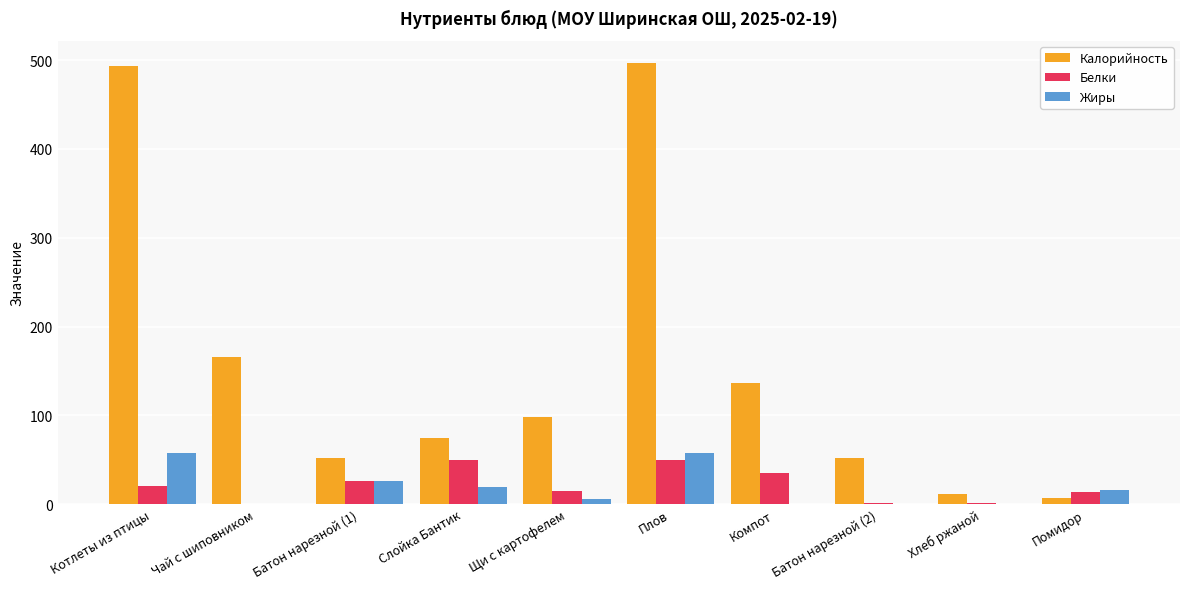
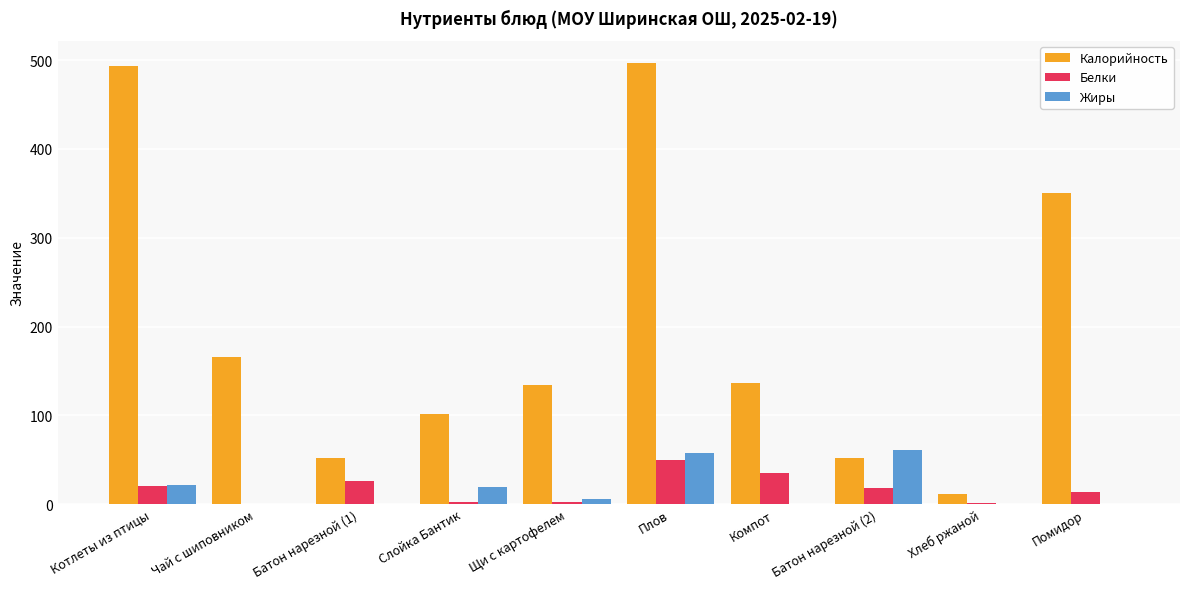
Жиры, Котлеты из птицы: 60 -> 20
Жиры, Батон нарезной (1): 30 -> 0
Калорийность, Слойка Бантик: 70 -> 100
Белки, Слойка Бантик: 50 -> 0
Калорийность, Щи с картофелем: 100 -> 130
Белки, Щи с картофелем: 20 -> 0
Белки, Батон нарезной (2): 0 -> 20
Жиры, Батон нарезной (2): 0 -> 60
Калорийность, Помидор: 10 -> 350
Жиры, Помидор: 20 -> 0
